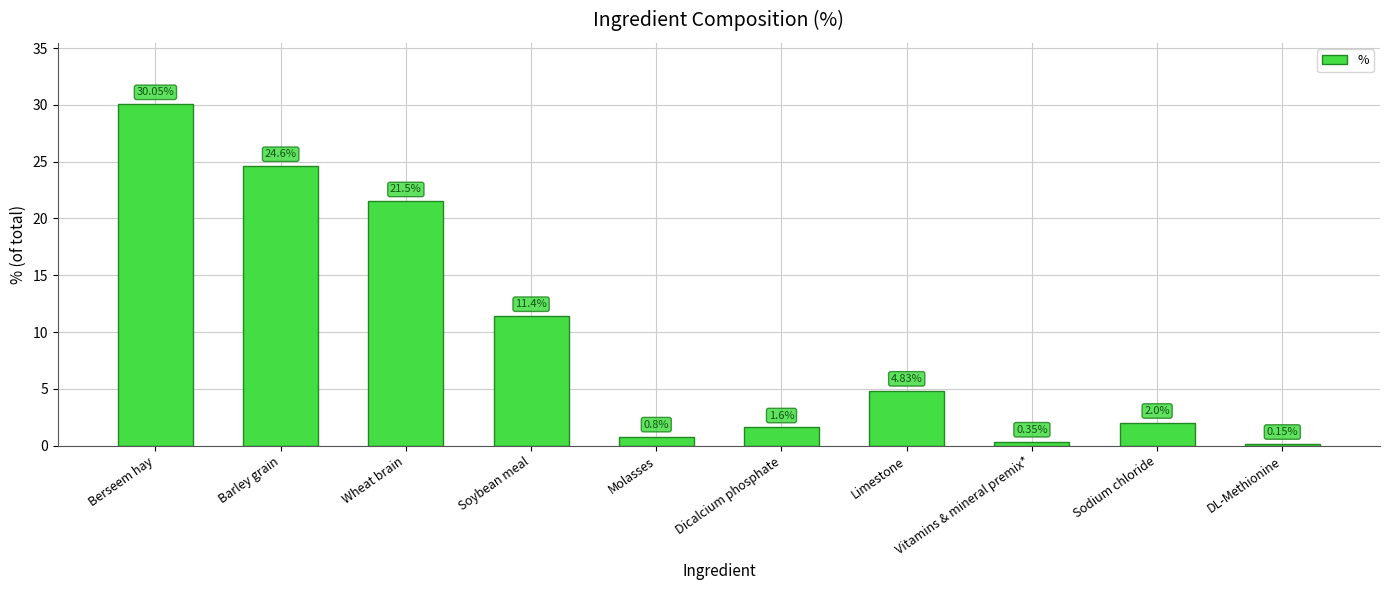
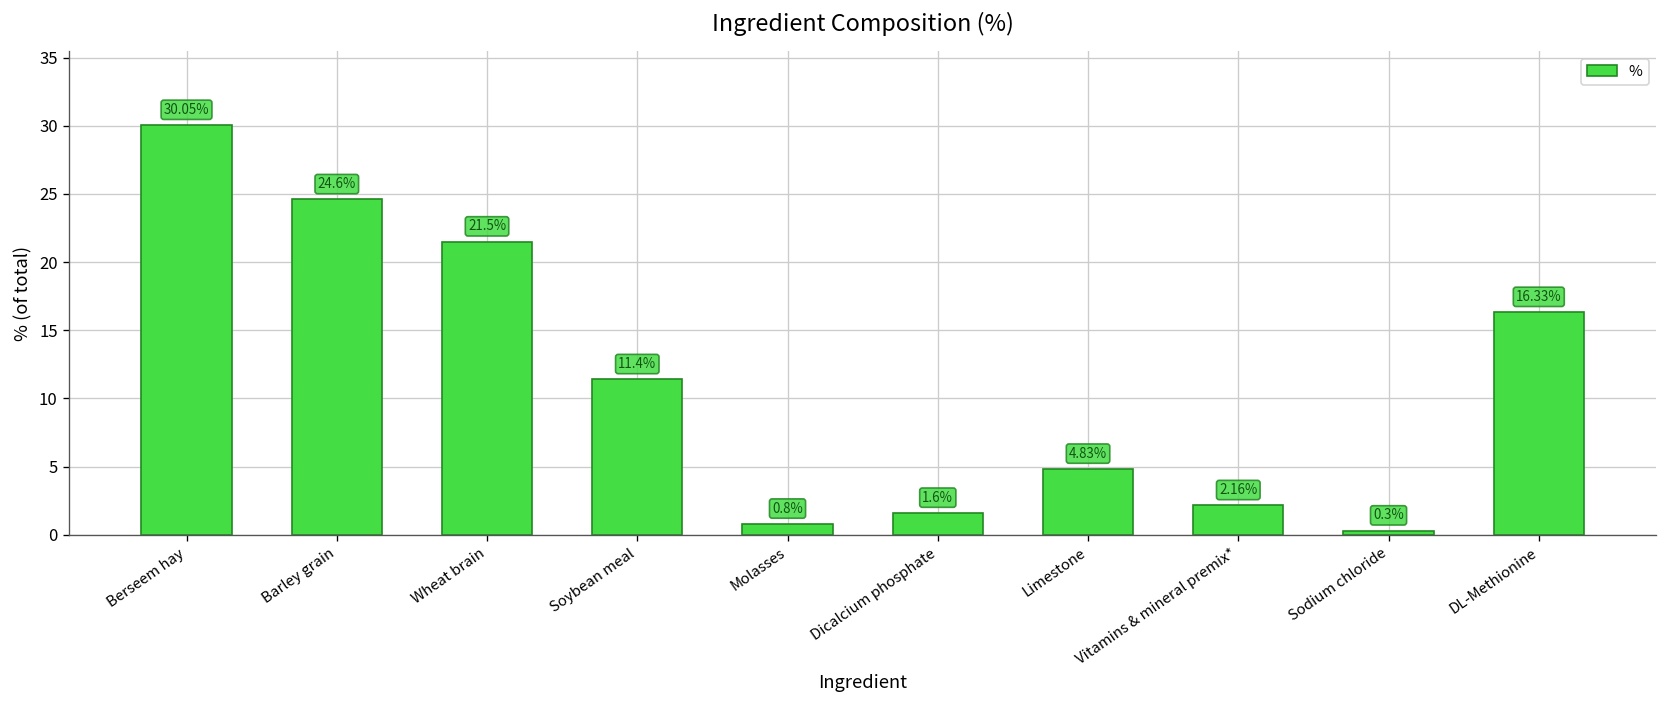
Vitamins & mineral premix*: 0.35% -> 2.16%
Sodium chloride: 2.0% -> 0.3%
DL-Methionine: 0.15% -> 16.33%
